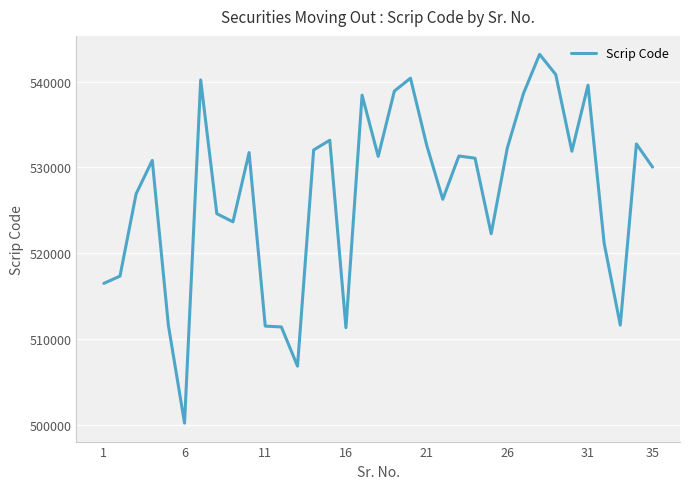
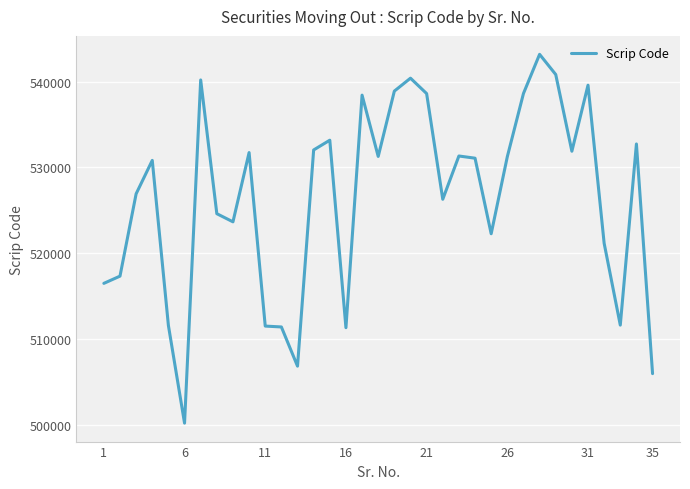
21: 533000 -> 539000
26: 532000 -> 531000
35: 530000 -> 506000
